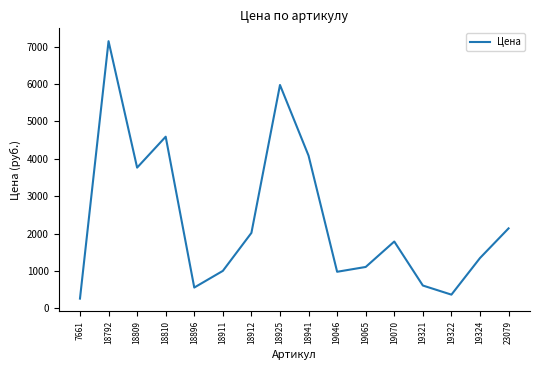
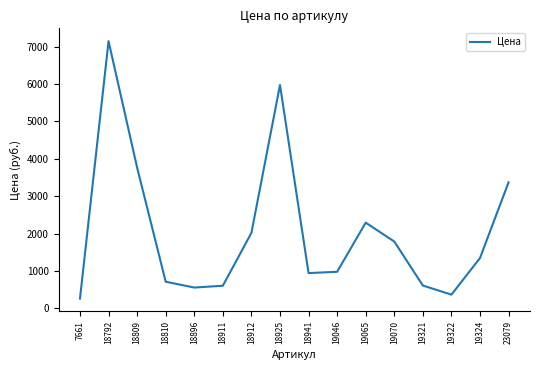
18810: 4600 -> 700
18911: 1000 -> 600
18941: 4100 -> 900
19065: 1100 -> 2300
23079: 2100 -> 3400
